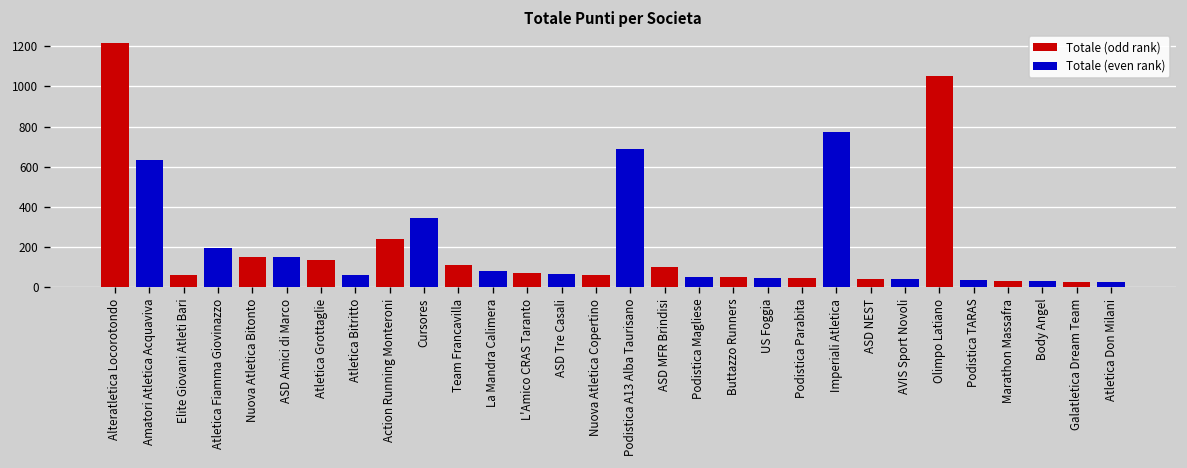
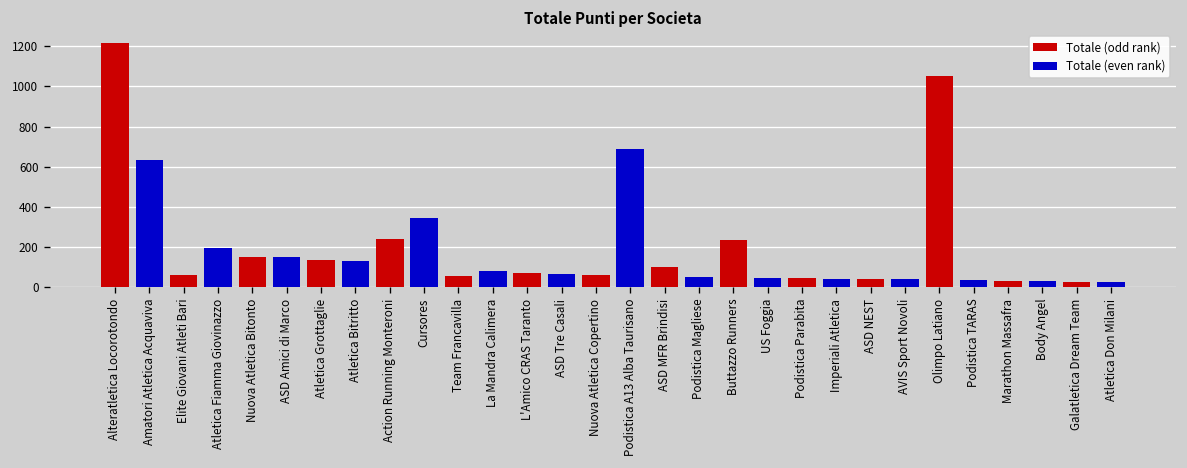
Totale (even rank), Atletica Bitritto: 60 -> 130
Totale (odd rank), Team Francavilla: 110 -> 50
Totale (odd rank), Buttazzo Runners: 50 -> 230
Totale (even rank), Imperiali Atletica: 770 -> 40
